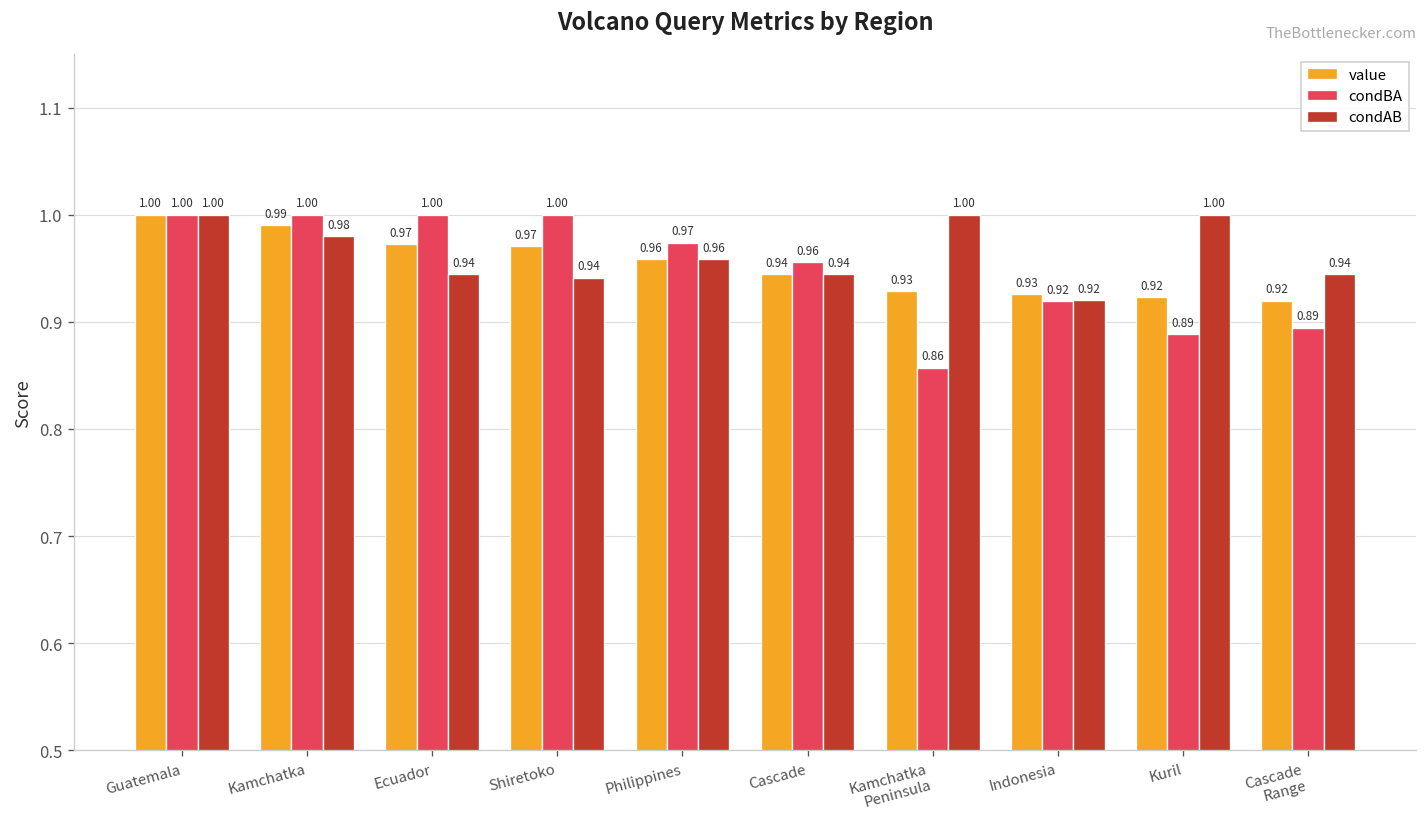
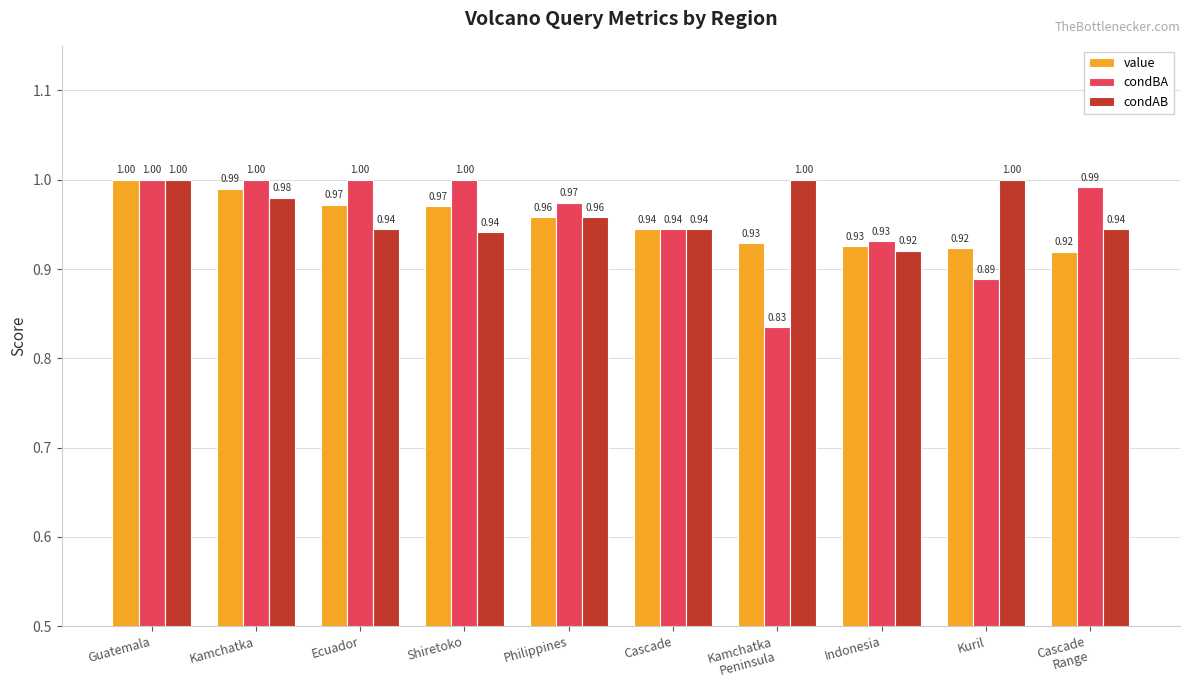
condBA, Cascade: 0.96 -> 0.94
condBA, Kamchatka Peninsula: 0.86 -> 0.83
condBA, Indonesia: 0.92 -> 0.93
condBA, Cascade Range: 0.89 -> 0.99
